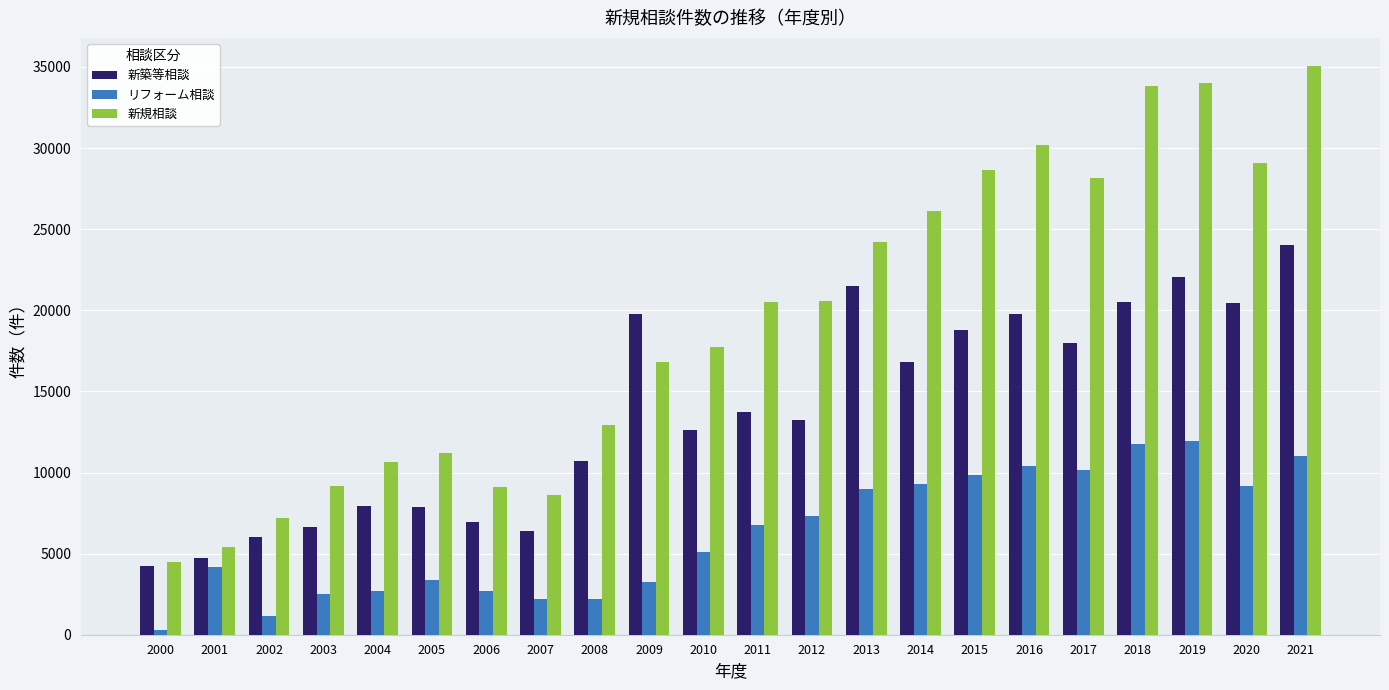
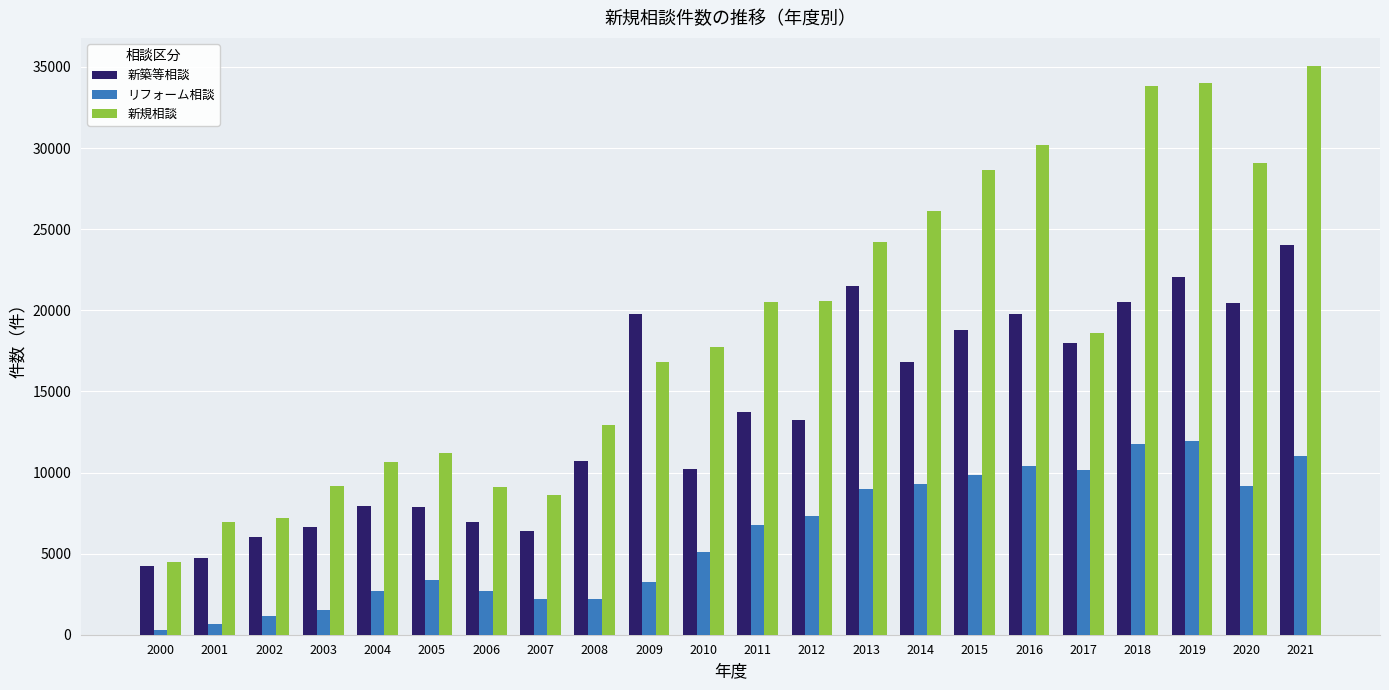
リフォーム相談, 2001: 4200 -> 700
新規相談, 2001: 5400 -> 7000
リフォーム相談, 2003: 2500 -> 1500
新築等相談, 2010: 12600 -> 10200
新規相談, 2017: 28100 -> 18600
